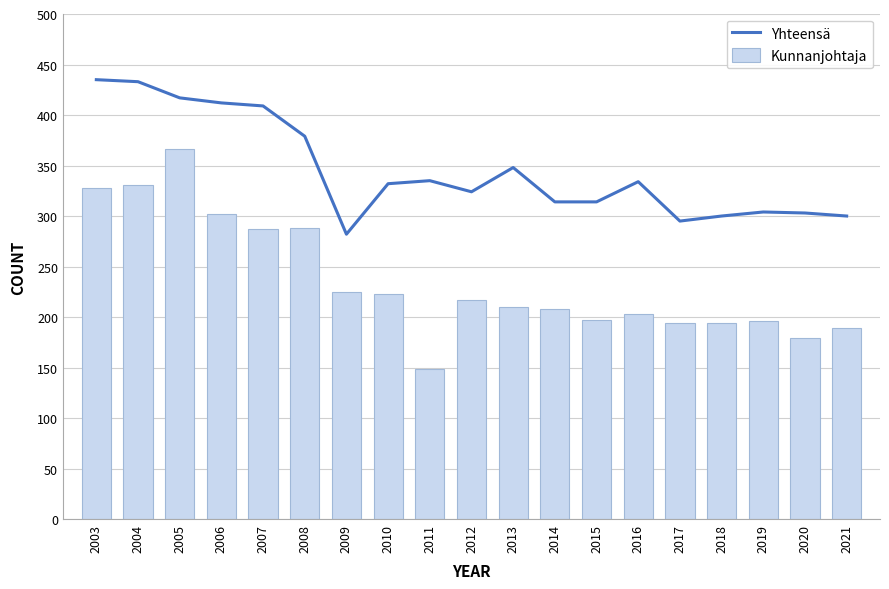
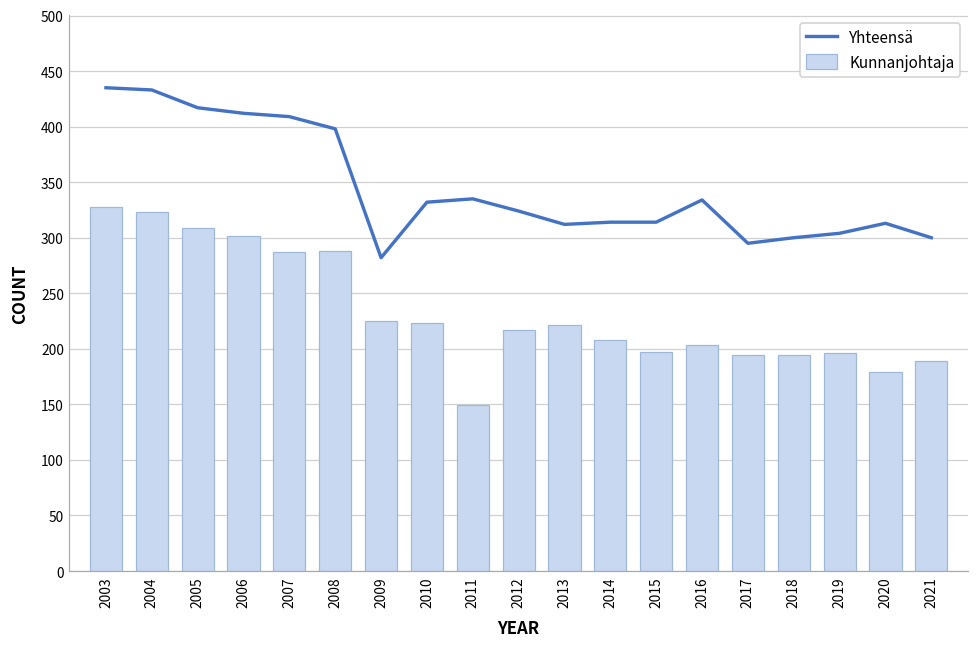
Kunnanjohtaja, 2004: 331 -> 323
Kunnanjohtaja, 2005: 366 -> 309
Yhteensä, 2008: 379 -> 398
Yhteensä, 2013: 348 -> 312
Kunnanjohtaja, 2013: 210 -> 221
Yhteensä, 2020: 303 -> 313
